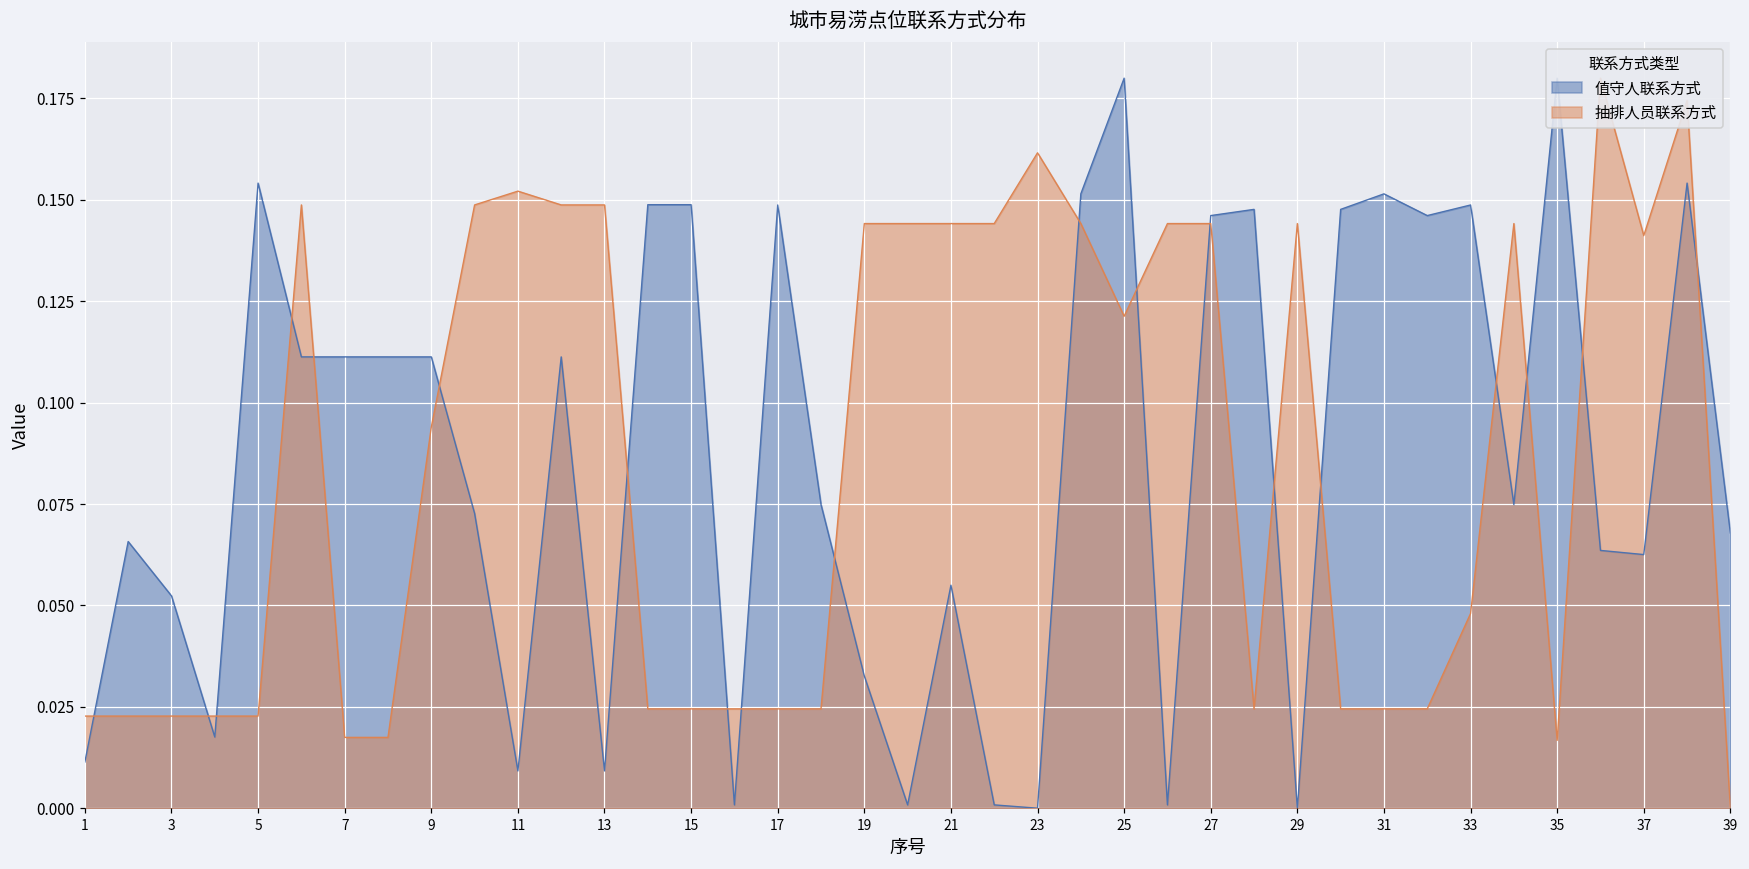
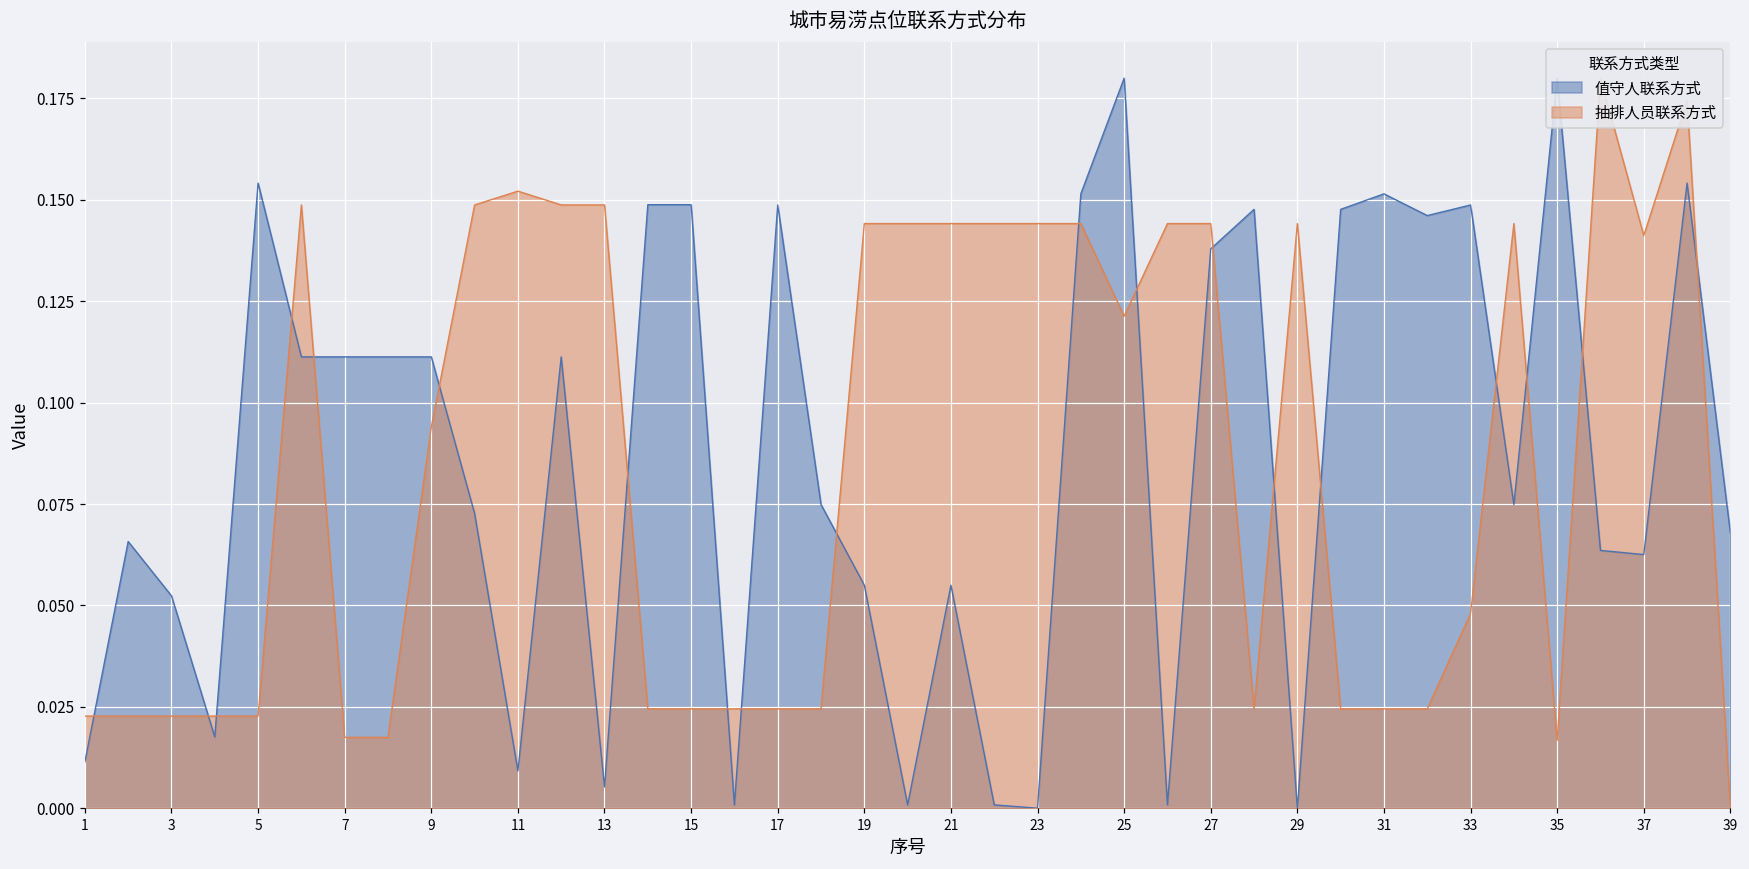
值守人联系方式, 13: 0.009 -> 0.005
值守人联系方式, 19: 0.033 -> 0.055
抽排人员联系方式, 23: 0.162 -> 0.144
值守人联系方式, 27: 0.146 -> 0.138
